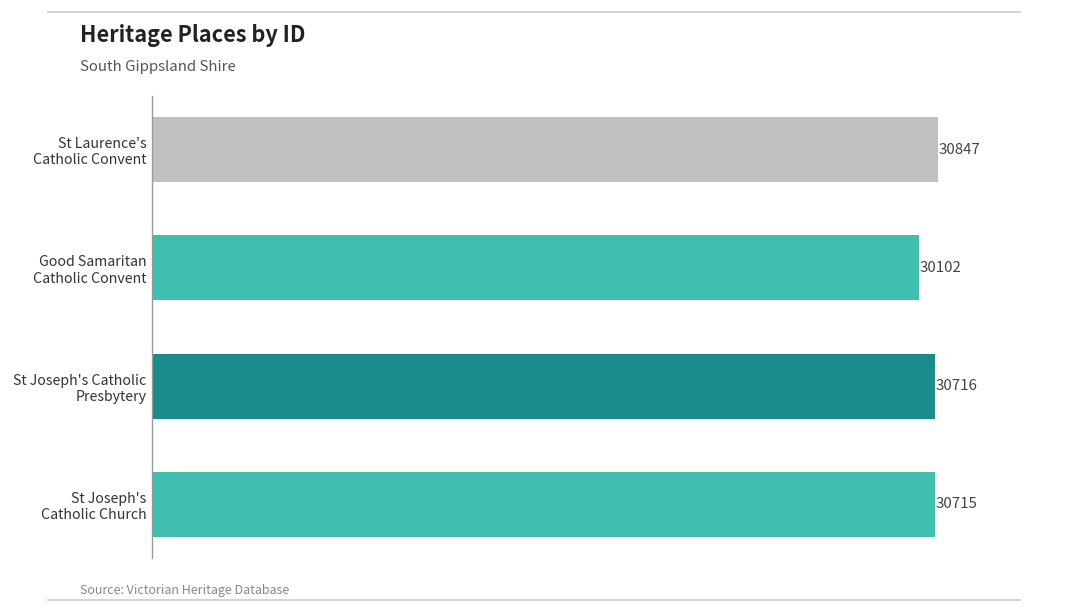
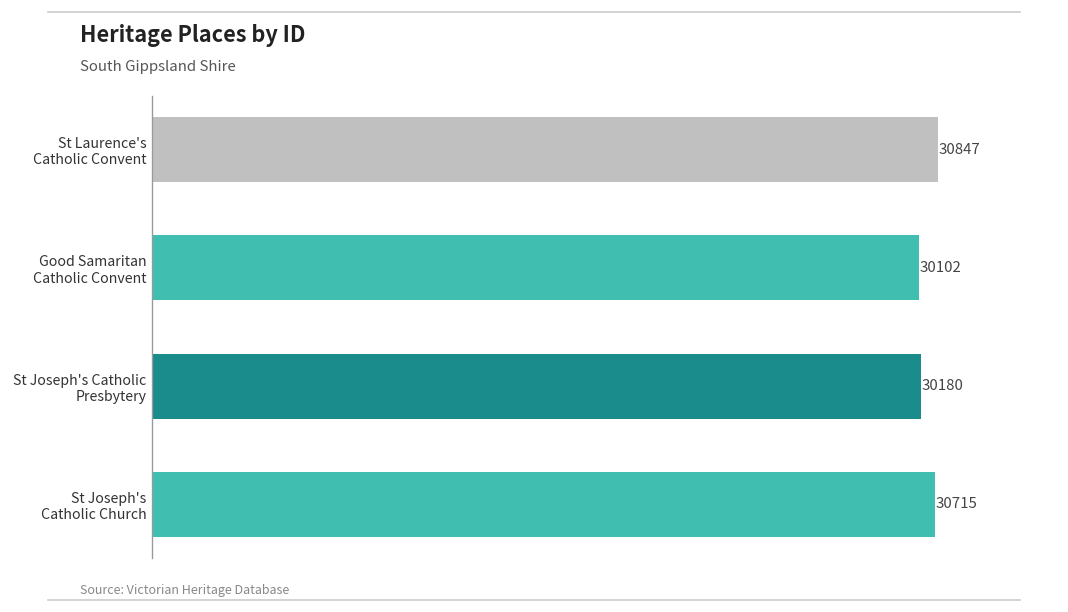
St Joseph's Catholic Presbytery: 30716 -> 30180
